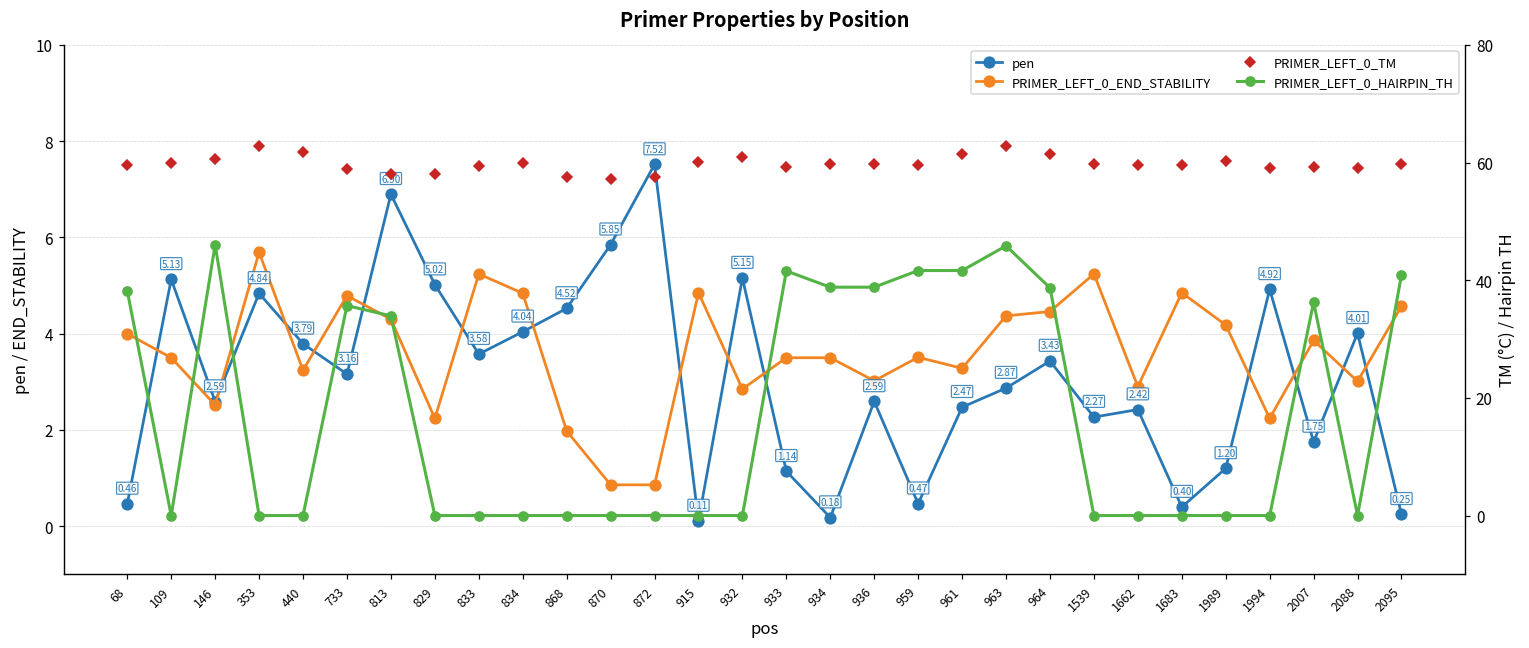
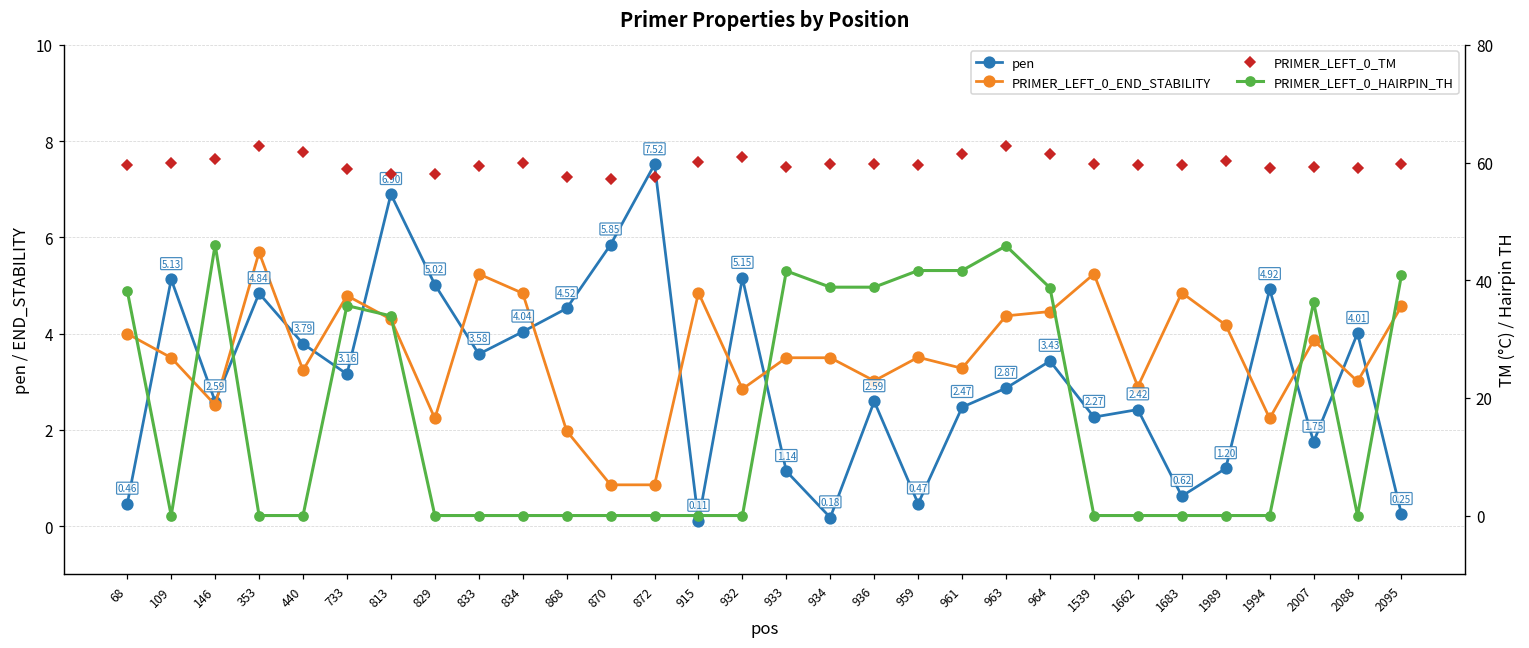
pen, 1683: 0.40 -> 0.62
